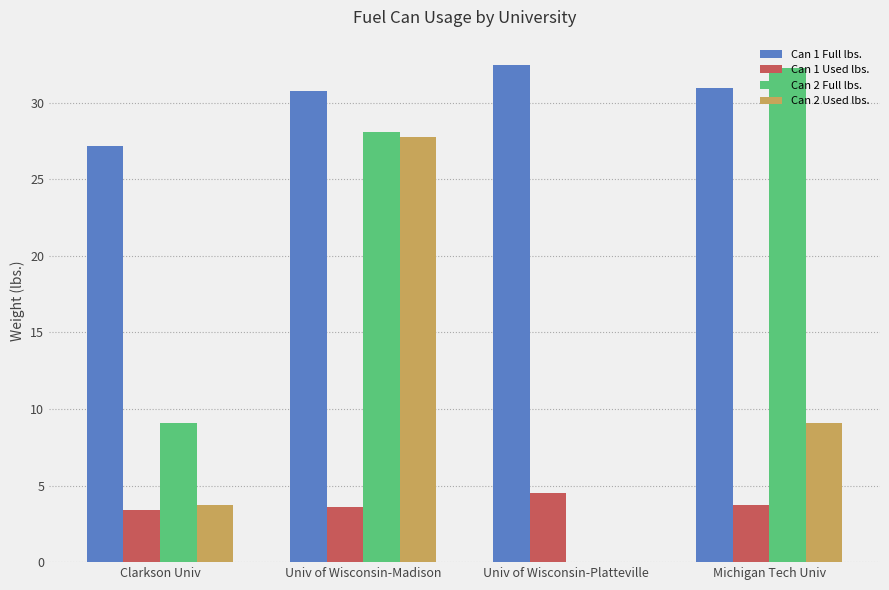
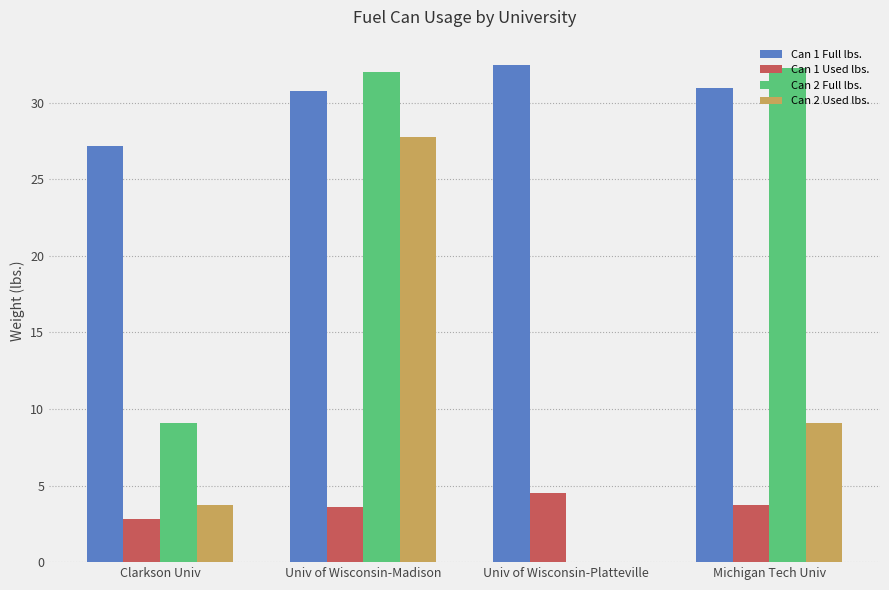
Can 1 Used lbs., Clarkson Univ: 3.4 -> 2.8
Can 2 Full lbs., Univ of Wisconsin-Madison: 28.1 -> 32.0
